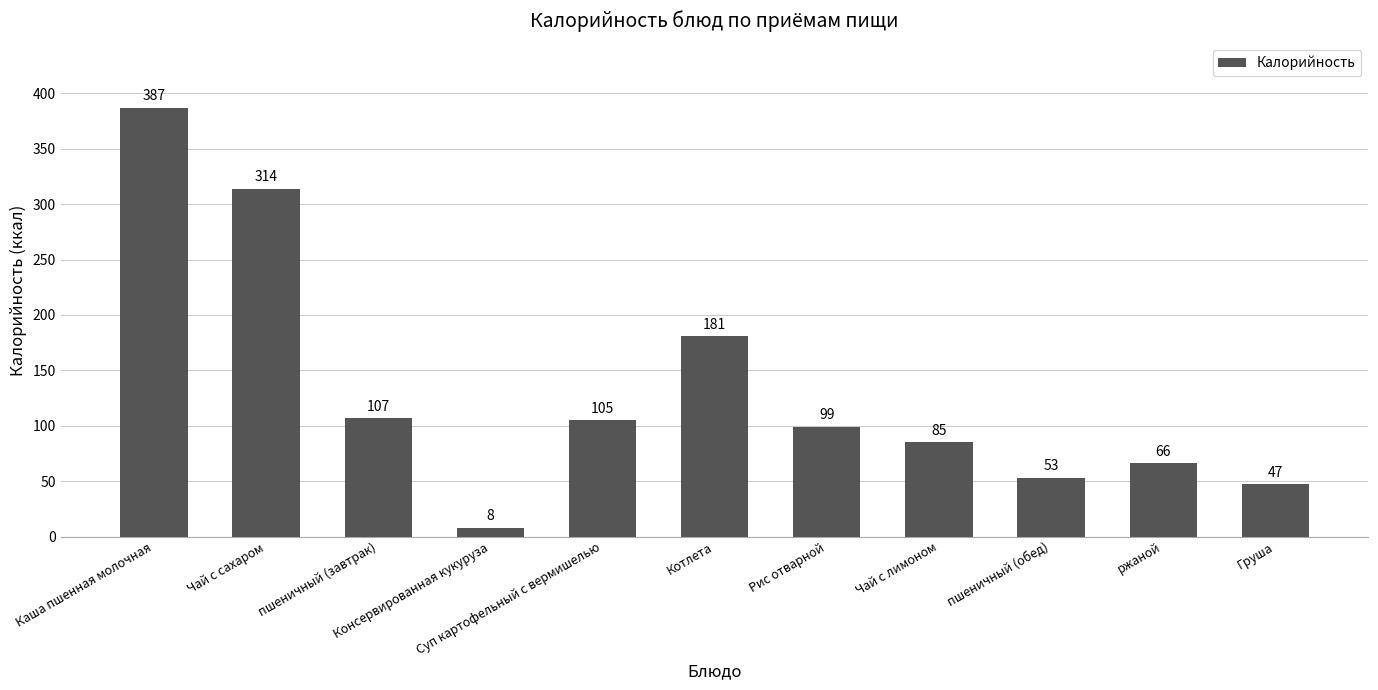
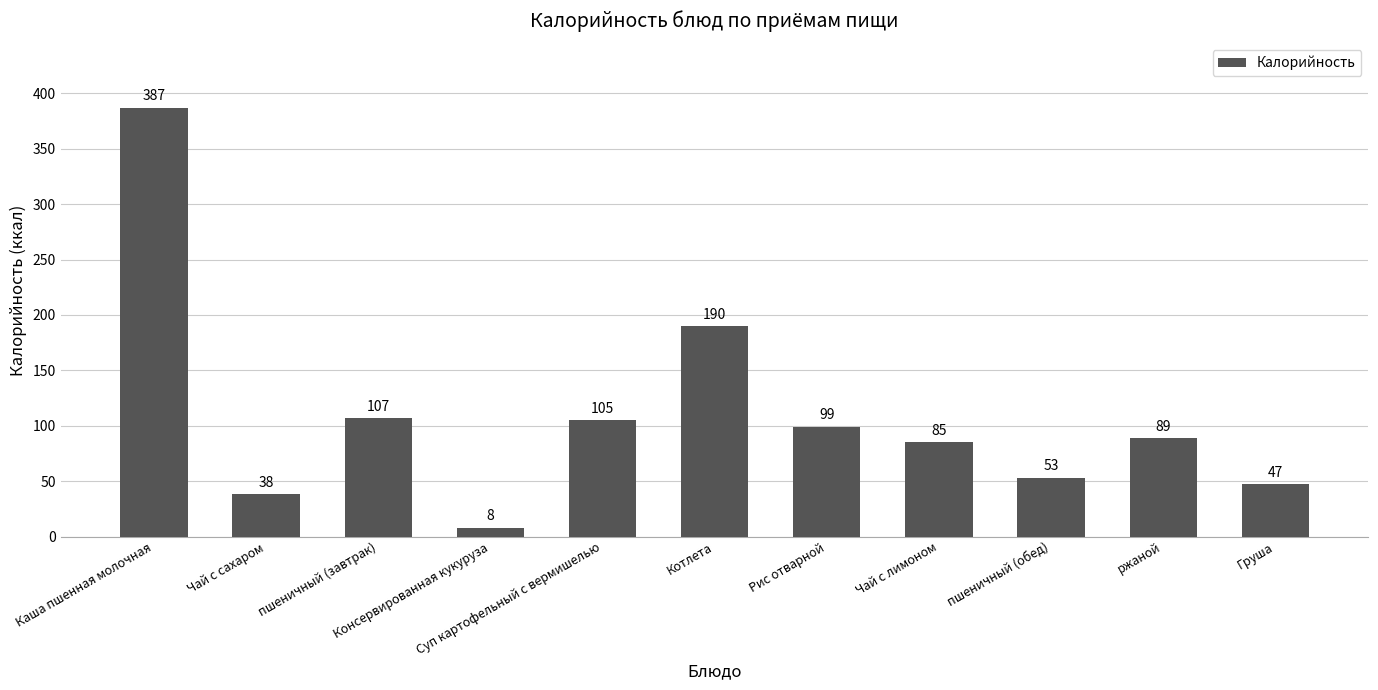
Чай с сахаром: 314 -> 38
Котлета: 181 -> 190
ржаной: 66 -> 89
